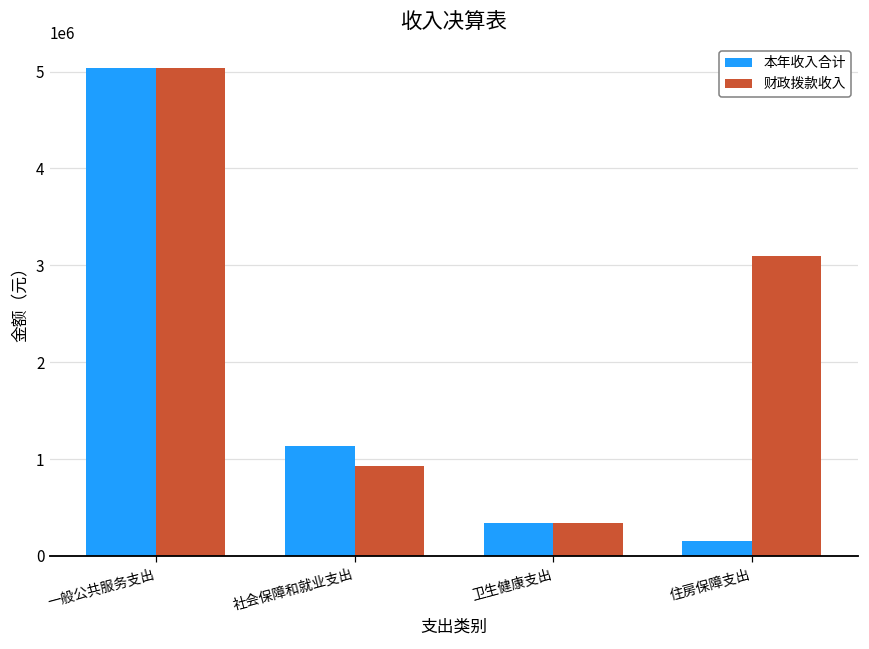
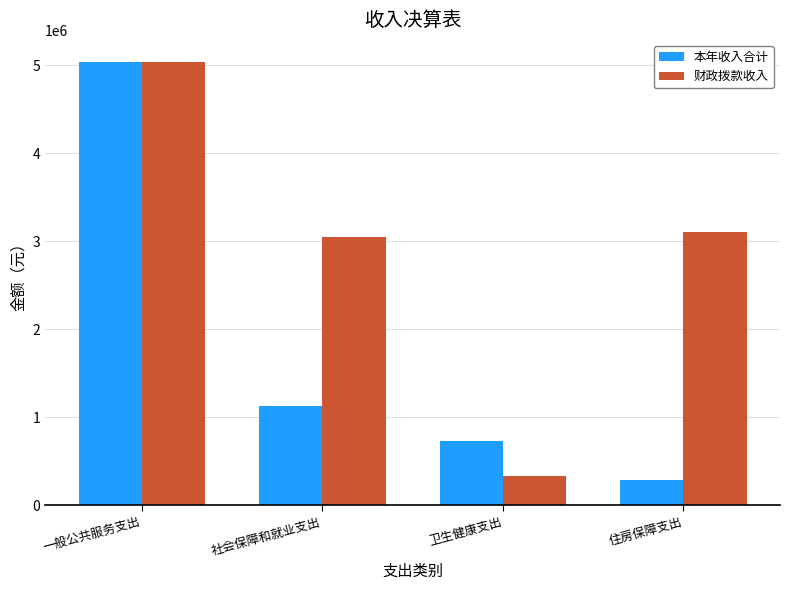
财政拨款收入, 社会保障和就业支出: 900000 -> 3000000
本年收入合计, 卫生健康支出: 300000 -> 700000
本年收入合计, 住房保障支出: 200000 -> 300000
